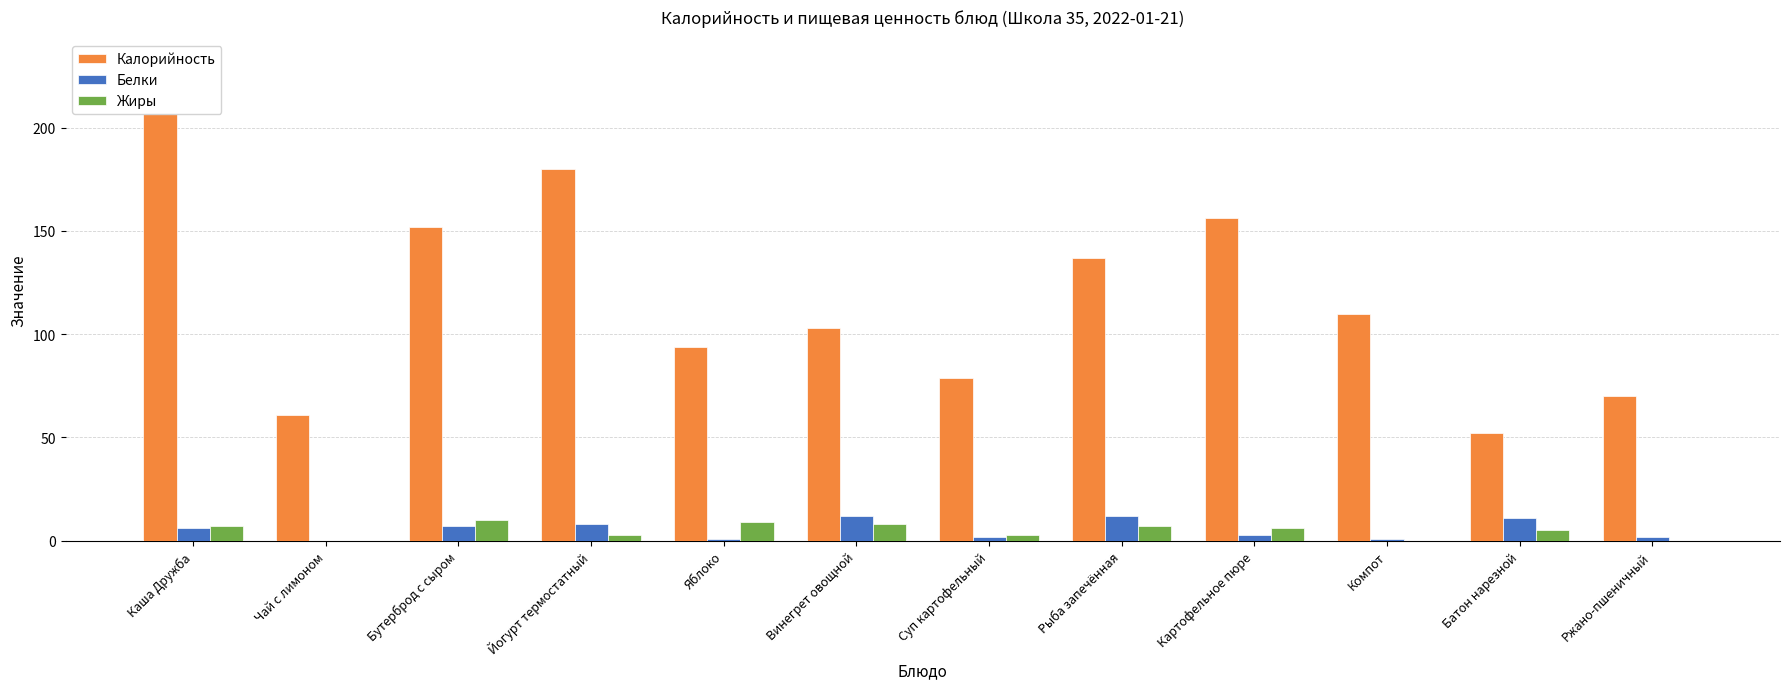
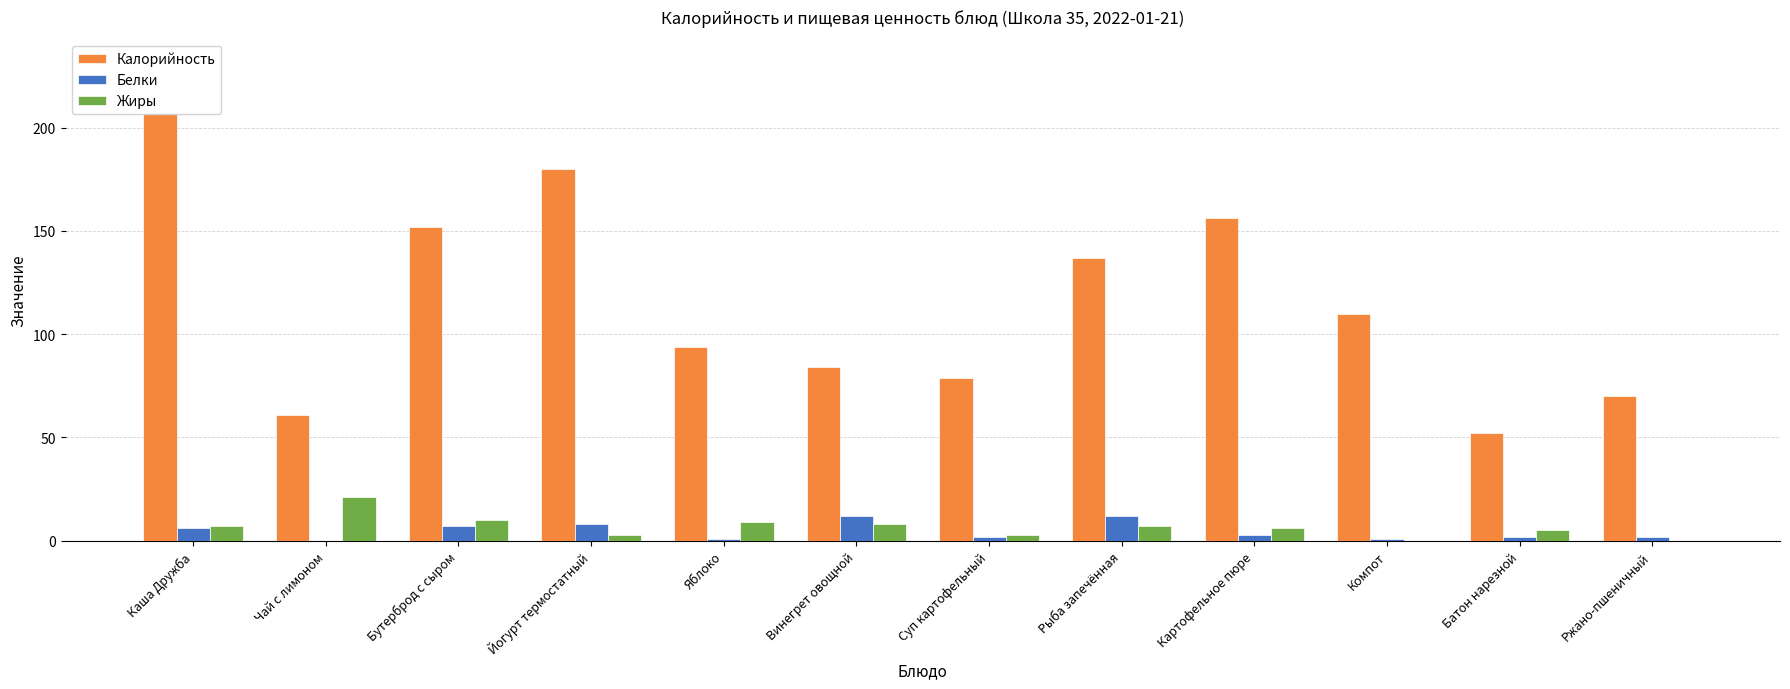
Жиры, Чай с лимоном: 0 -> 21
Калорийность, Винегрет овощной: 103 -> 84
Белки, Батон нарезной: 11 -> 2
